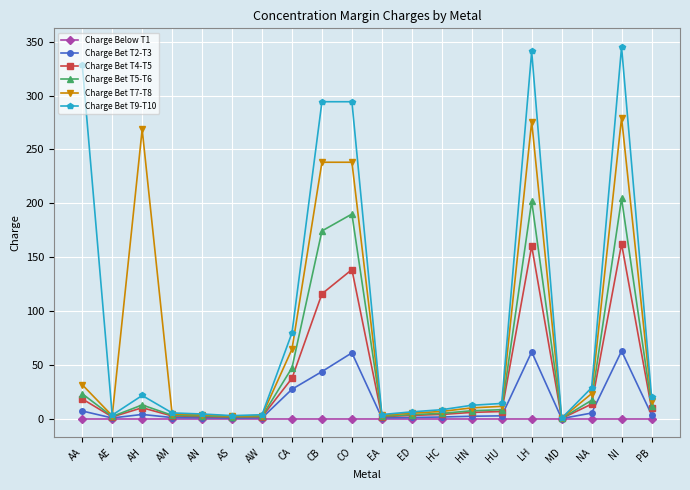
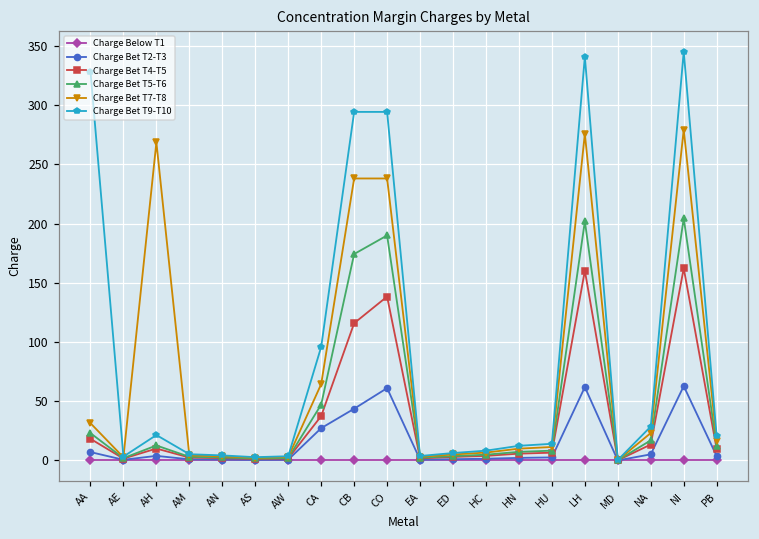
Charge Bet T9-T10, CA: 80 -> 96
